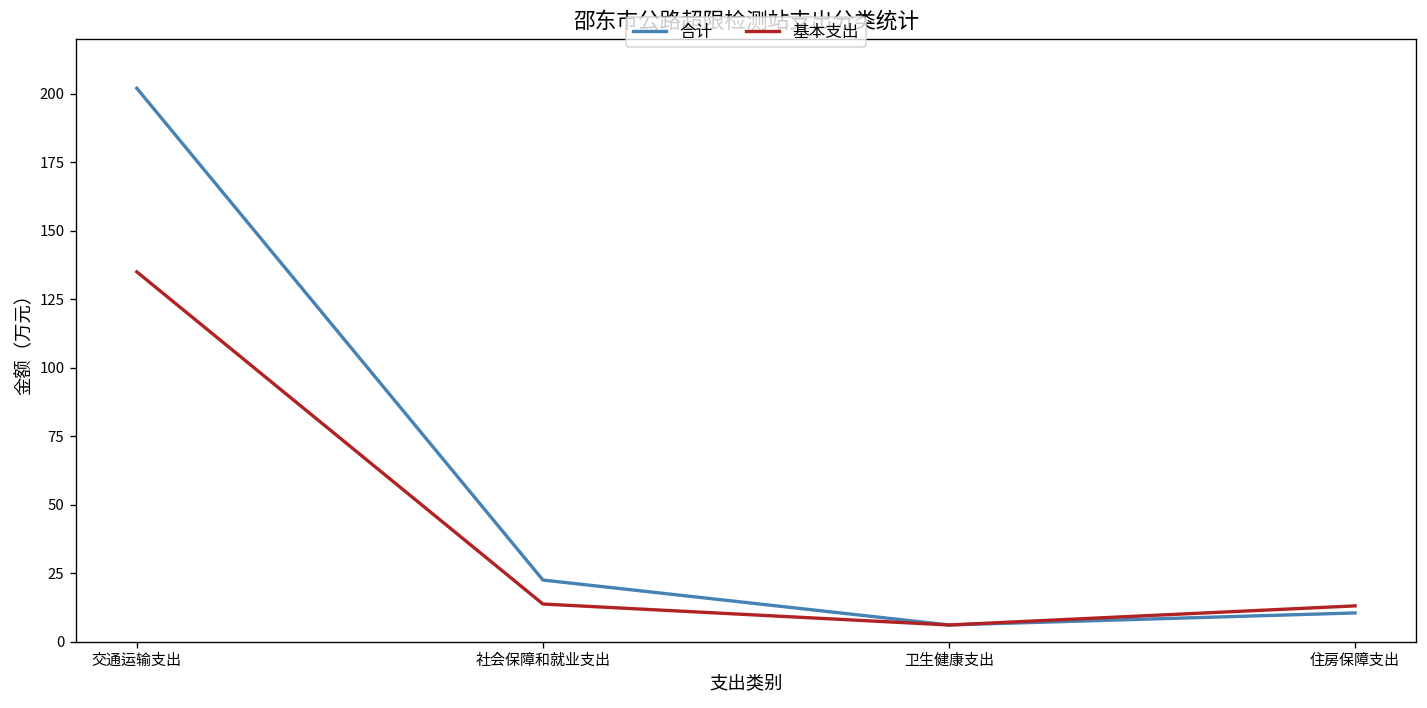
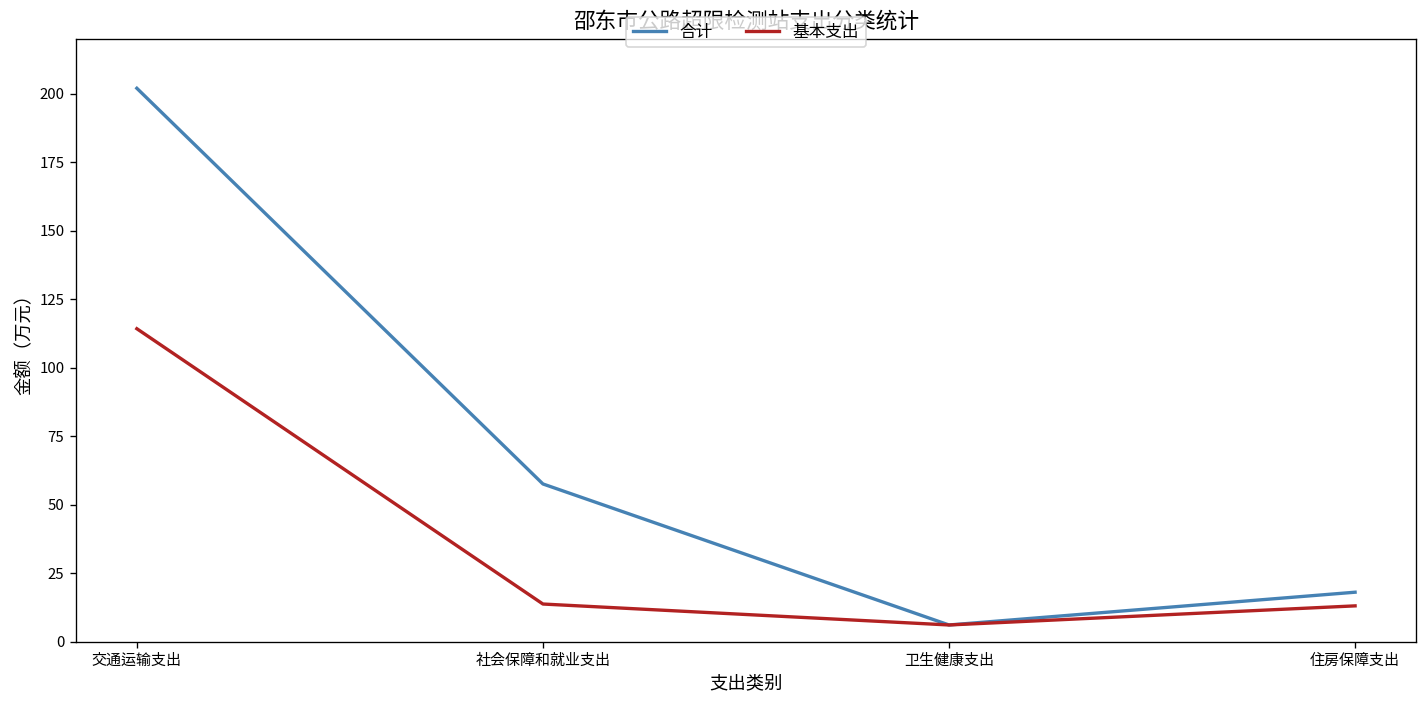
基本支出, 交通运输支出: 135 -> 114
合计, 社会保障和就业支出: 22 -> 58
合计, 住房保障支出: 10 -> 18
